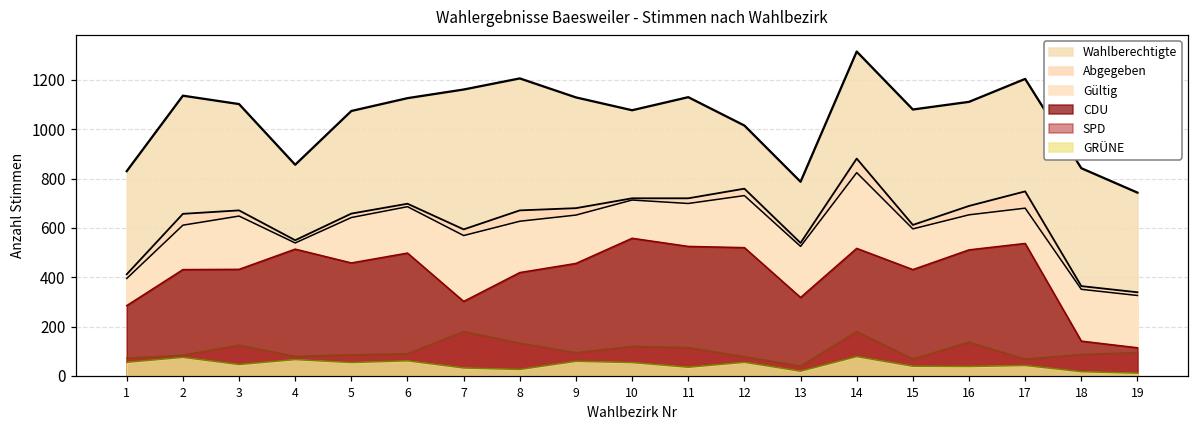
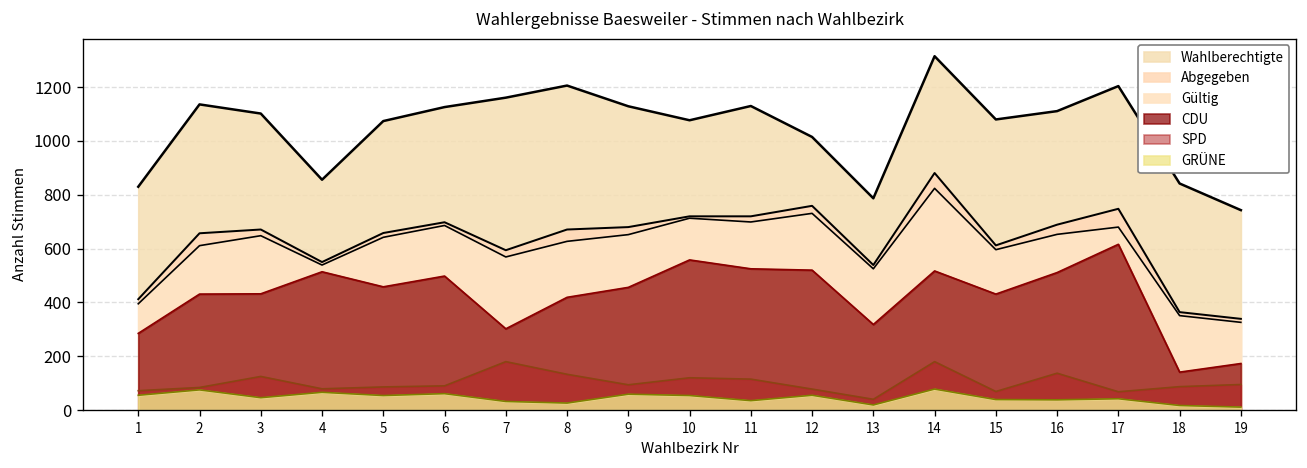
CDU, 17: 540 -> 620
CDU, 19: 110 -> 170
